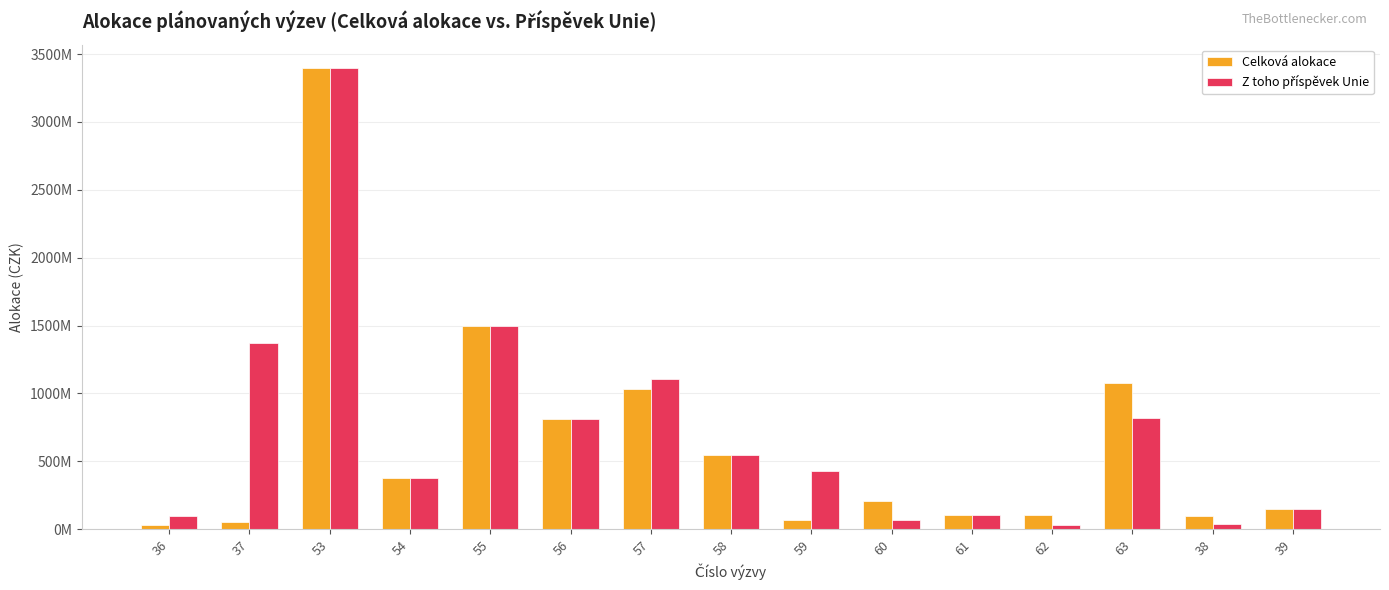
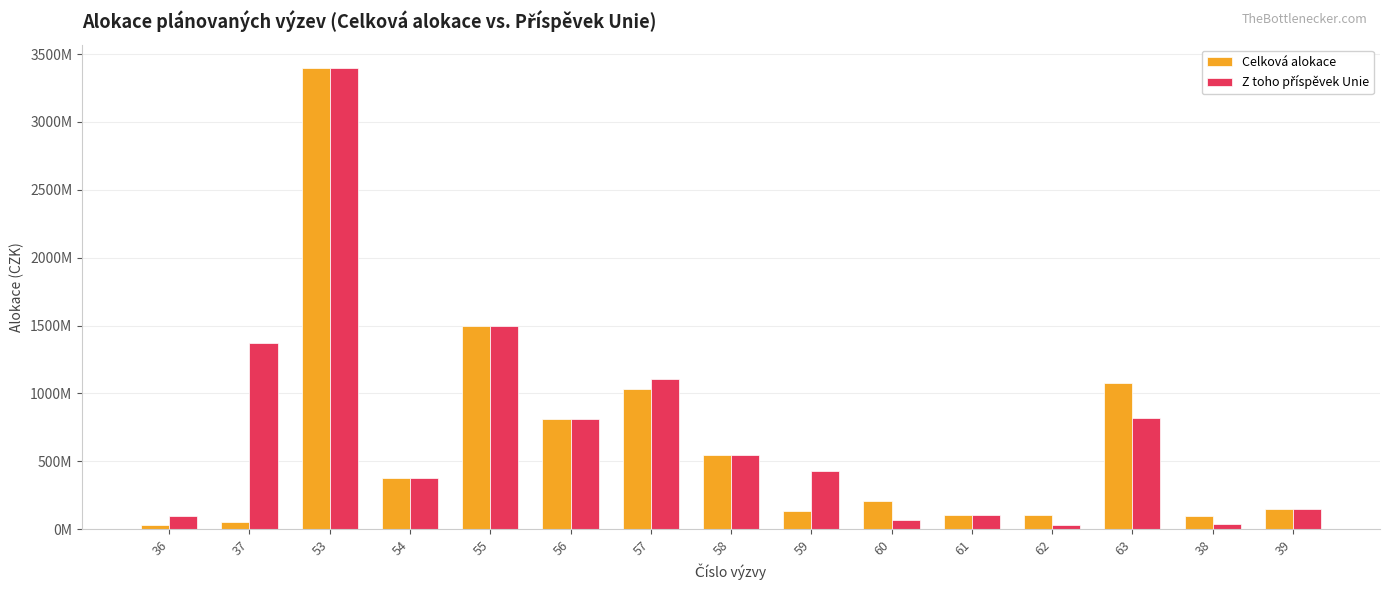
Celková alokace, 59: 70000000 -> 140000000
